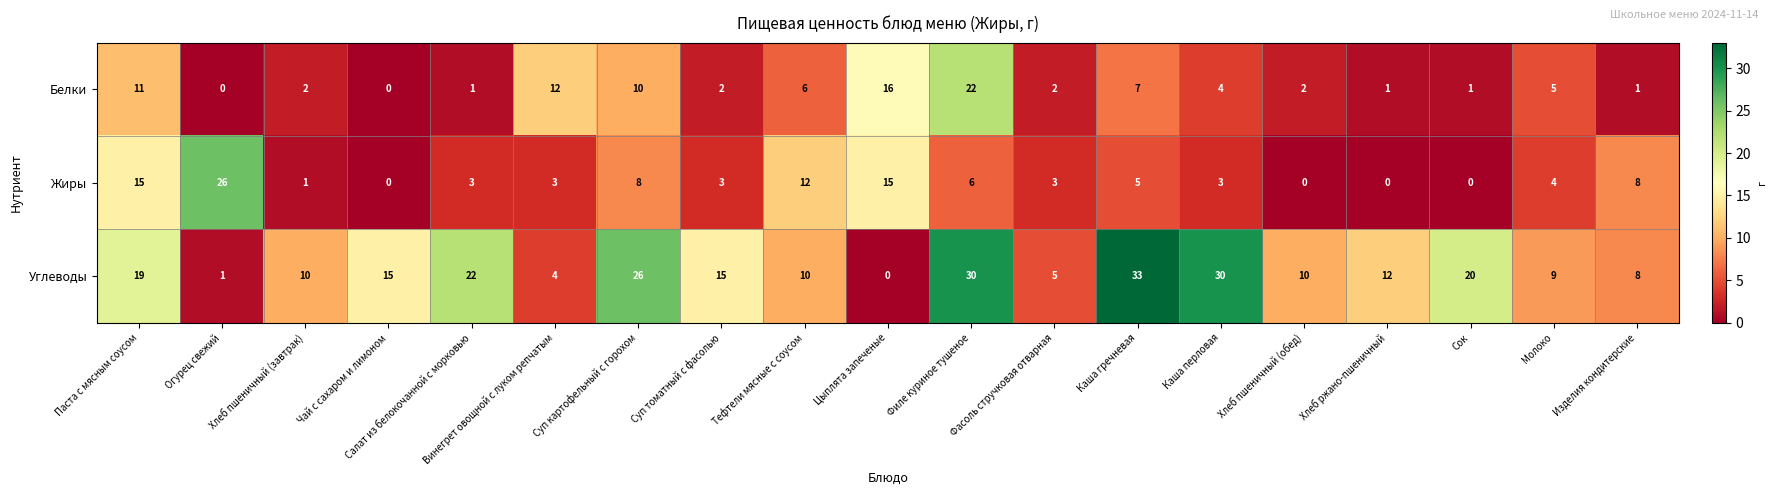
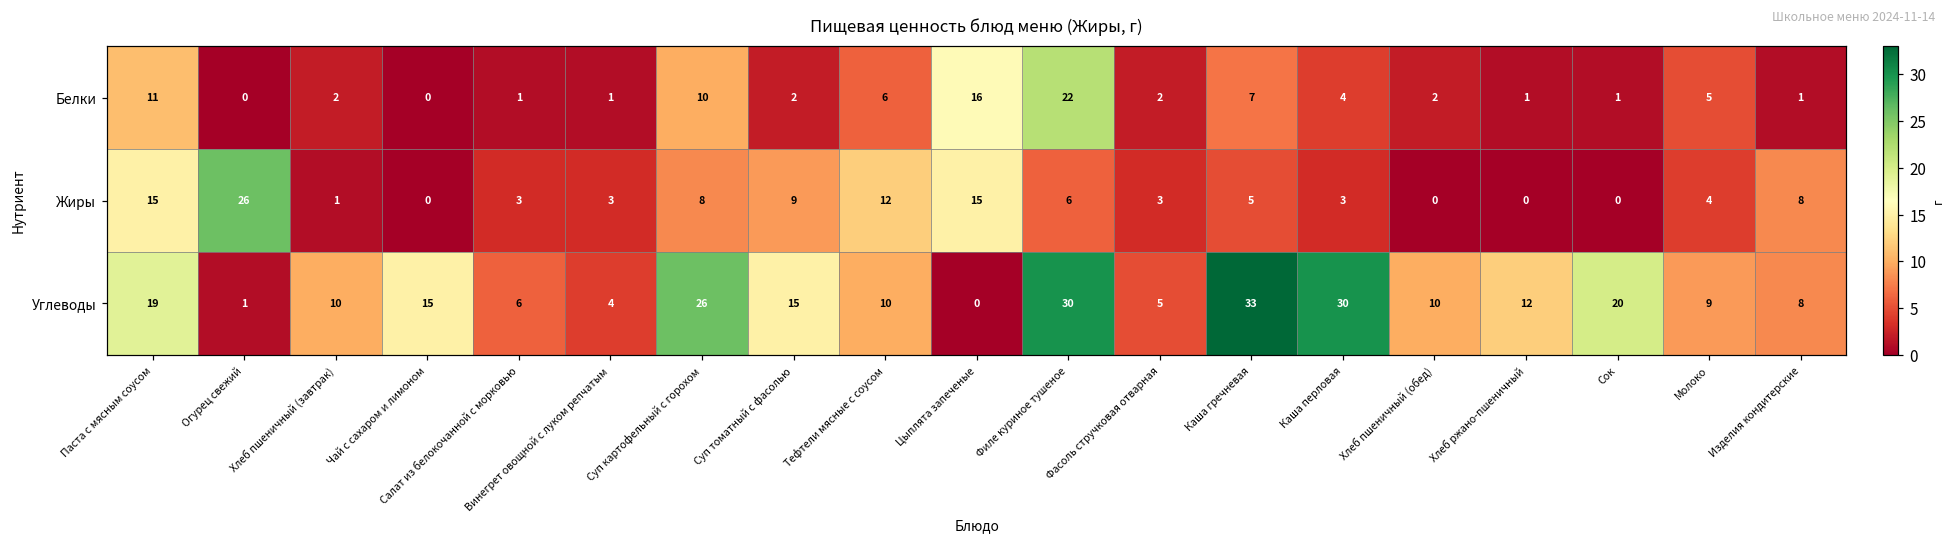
Белки, Винегрет овощной с луком репчатым: 12 -> 1
Жиры, Суп томатный с фасолью: 3 -> 9
Углеводы, Салат из белокочанной с морковью: 22 -> 6
